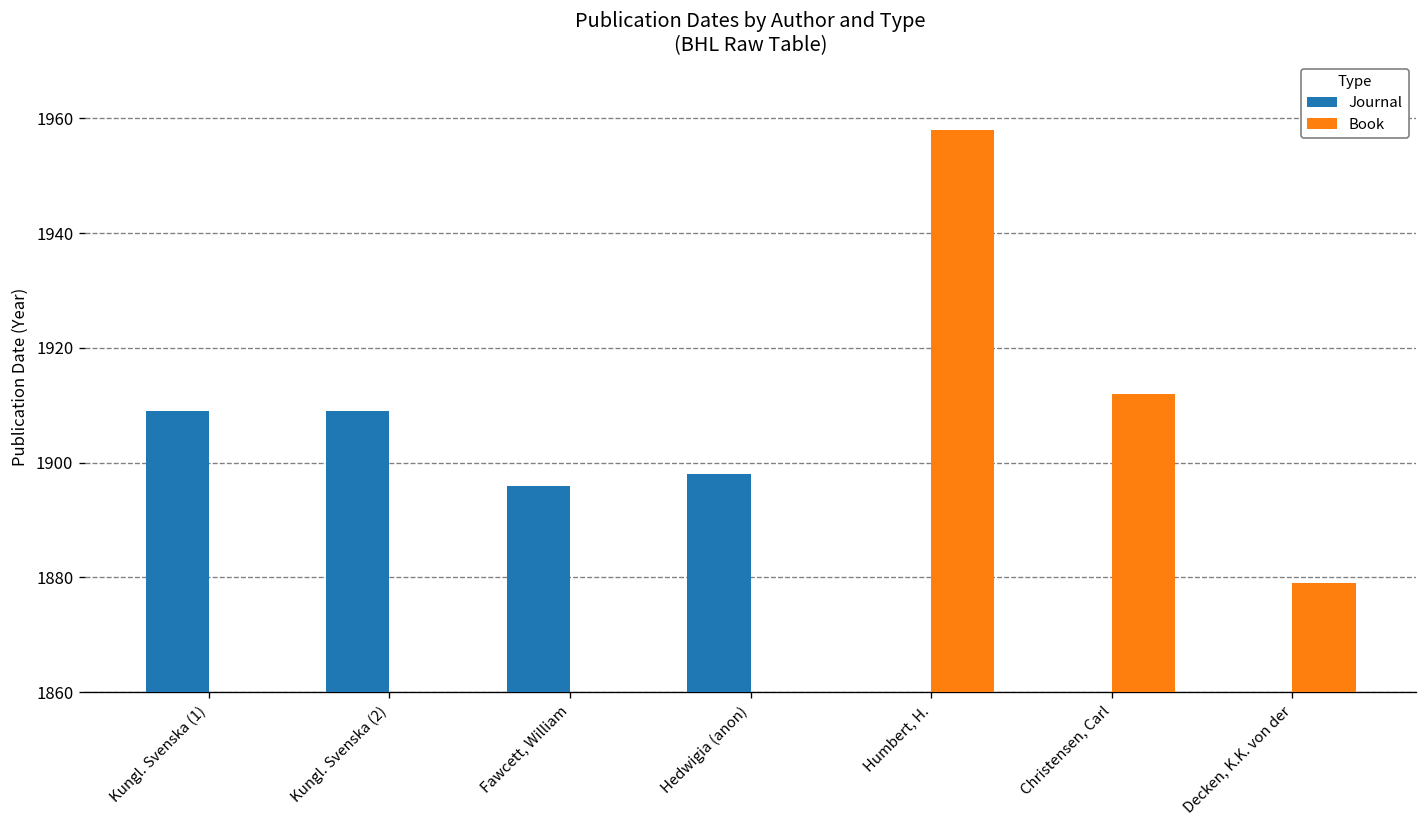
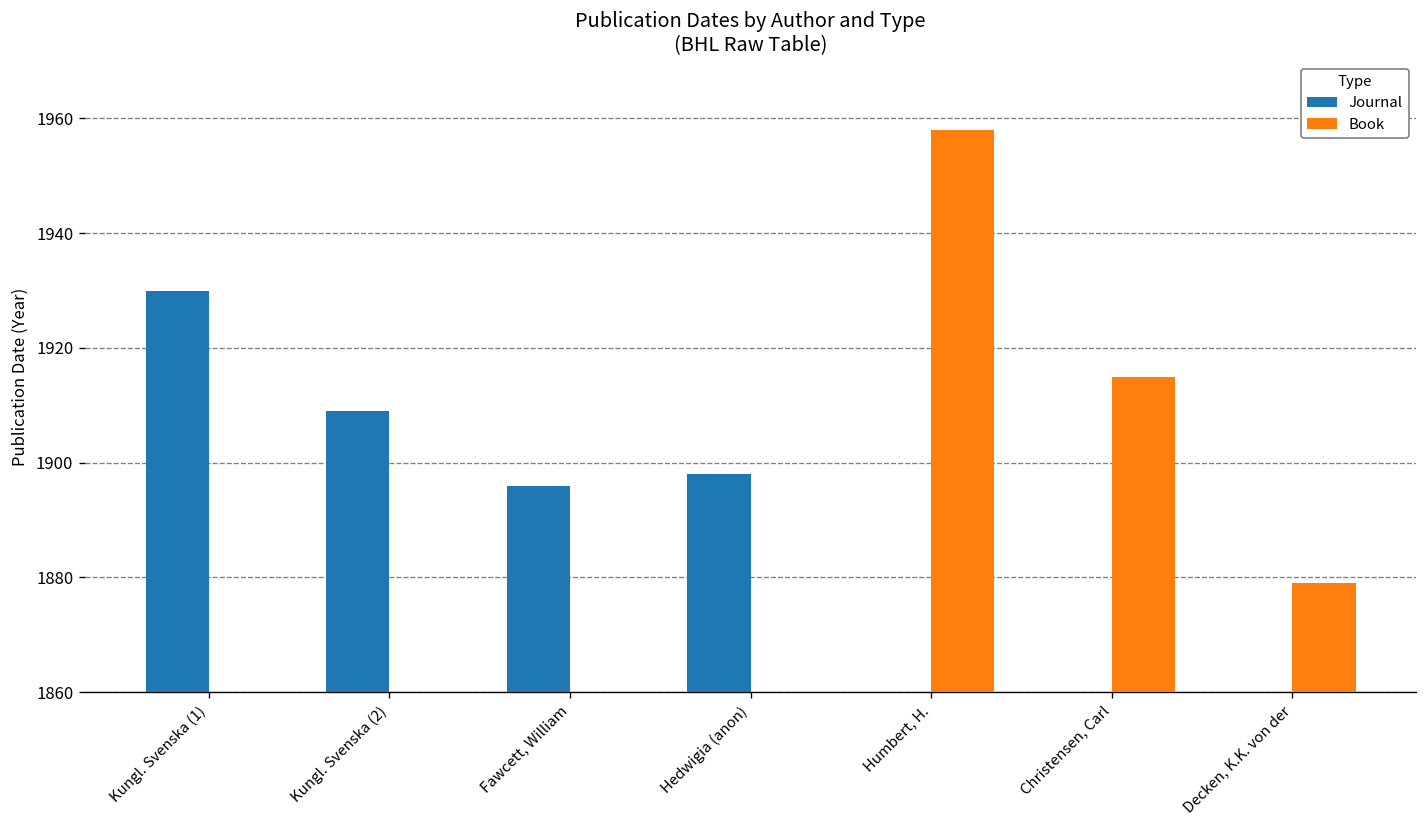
Journal, Kungl. Svenska (1): 1909 -> 1930
Book, Christensen, Carl: 1912 -> 1915
